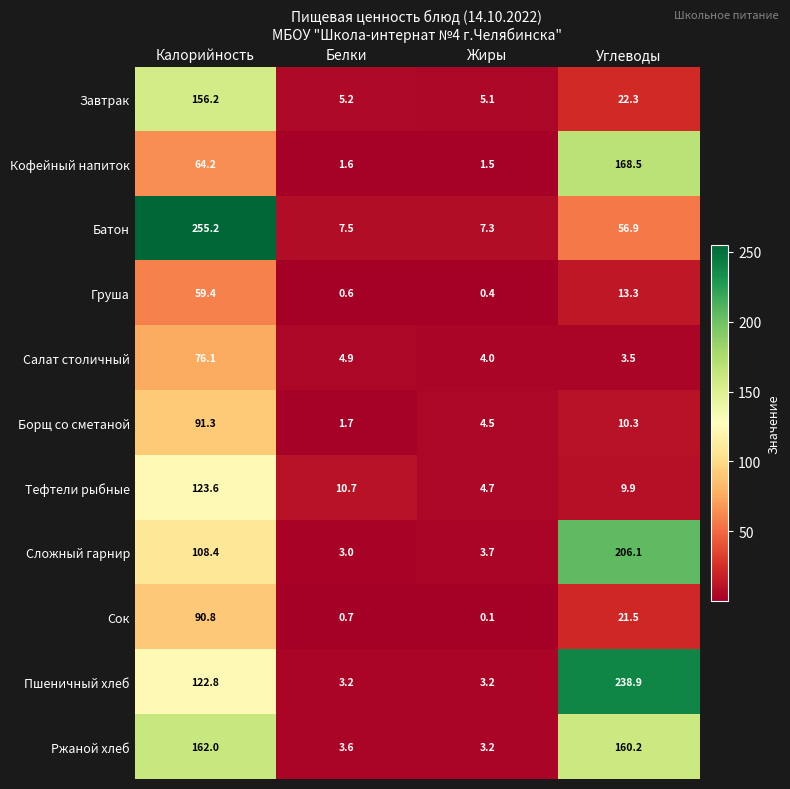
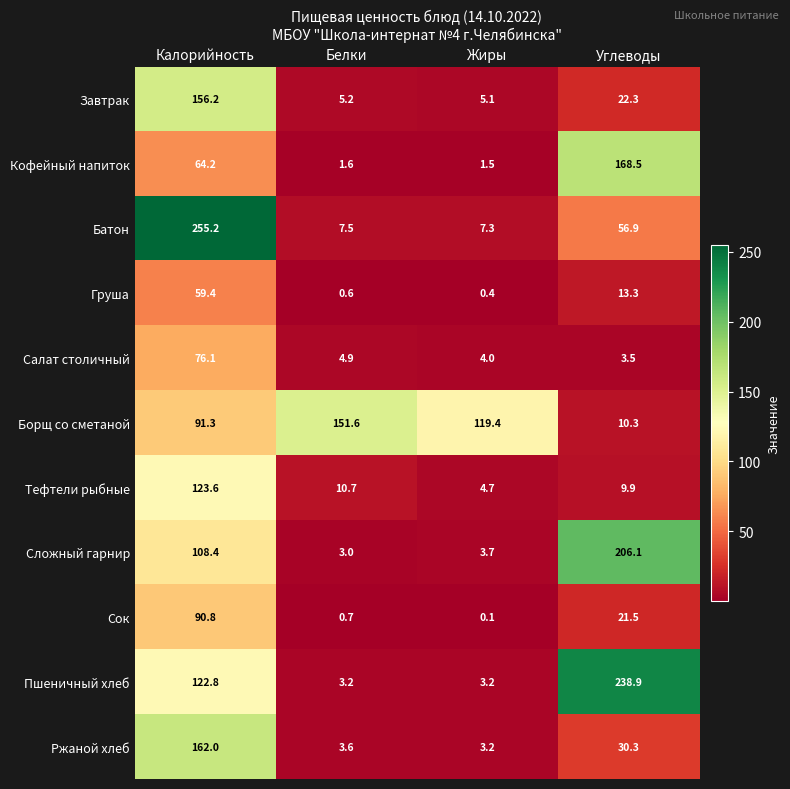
Борщ со сметаной, Белки: 1.7 -> 151.6
Борщ со сметаной, Жиры: 4.5 -> 119.4
Ржаной хлеб, Углеводы: 160.2 -> 30.3
